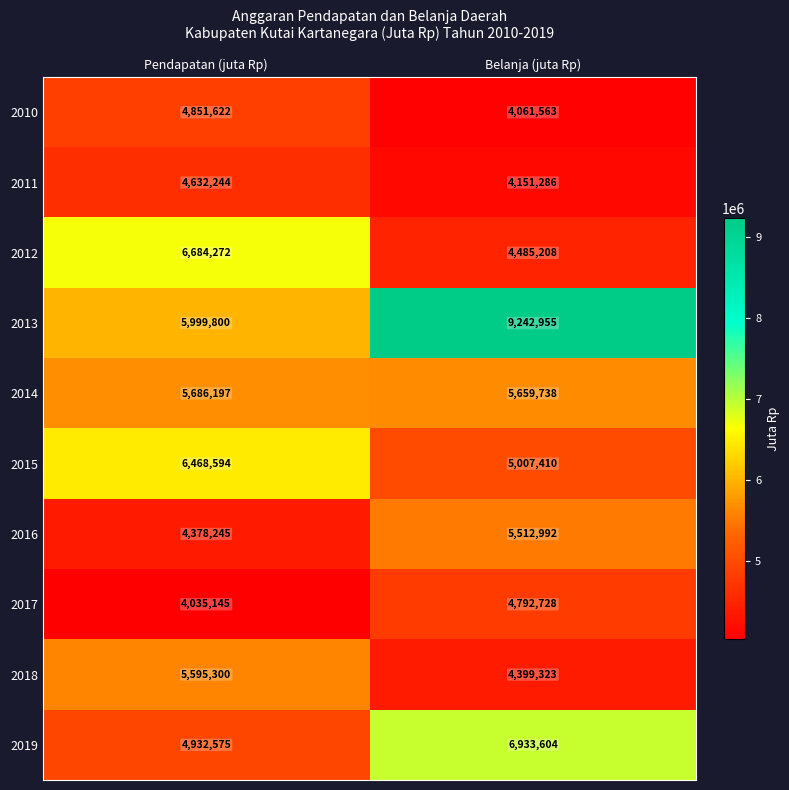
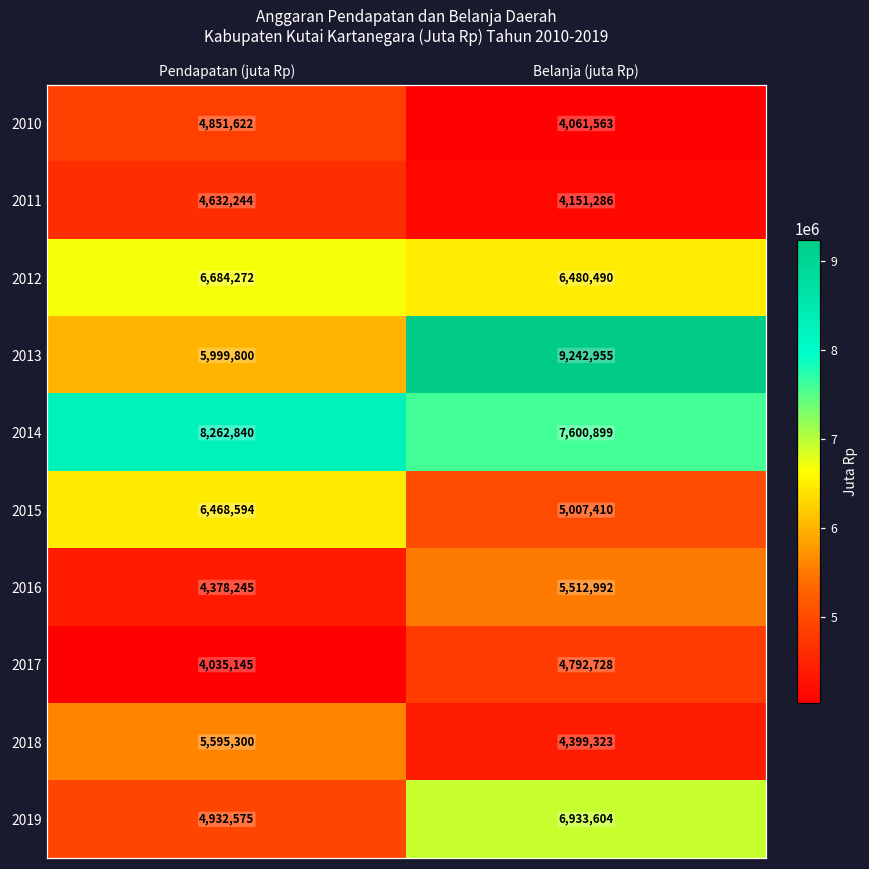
2012, Belanja (juta Rp): 4,485,208 -> 6,480,490
2014, Pendapatan (juta Rp): 5,686,197 -> 8,262,840
2014, Belanja (juta Rp): 5,659,738 -> 7,600,899
